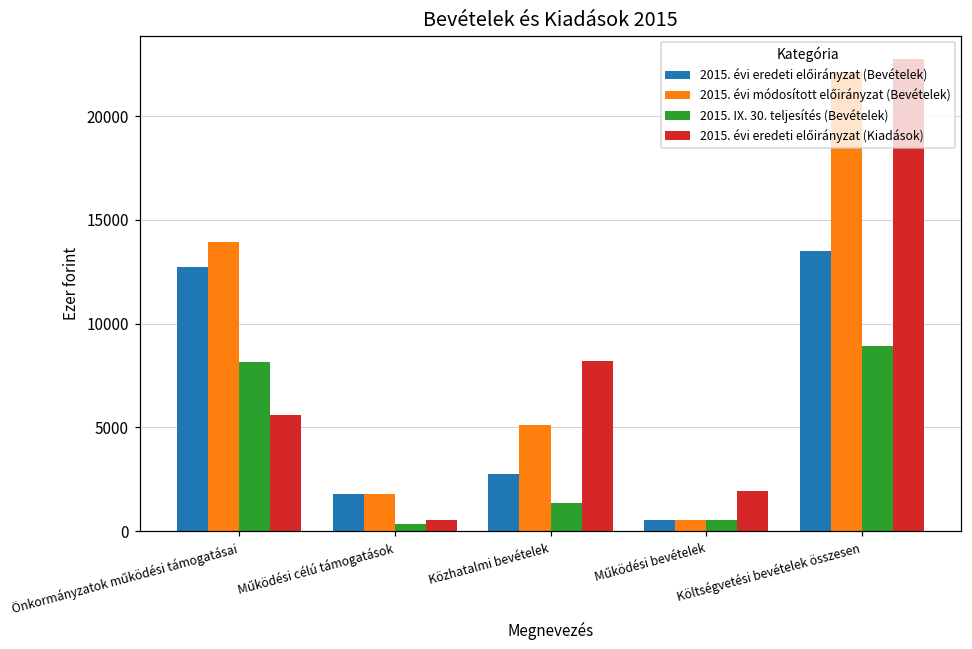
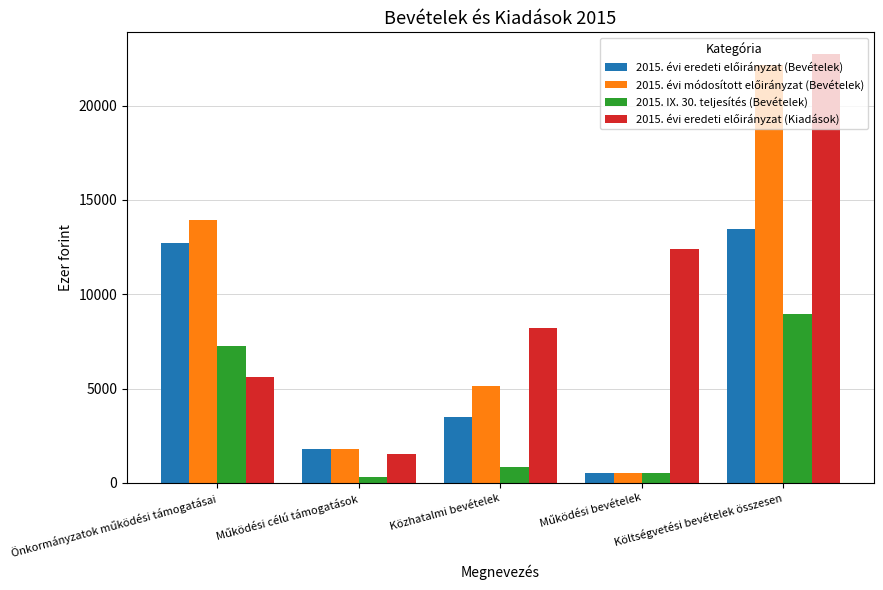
2015. IX. 30. teljesítés (Bevételek), Önkormányzatok működési támogatásai: 8200 -> 7200
2015. évi eredeti előirányzat (Kiadások), Működési célú támogatások: 500 -> 1500
2015. évi eredeti előirányzat (Bevételek), Közhatalmi bevételek: 2700 -> 3500
2015. IX. 30. teljesítés (Bevételek), Közhatalmi bevételek: 1400 -> 800
2015. évi eredeti előirányzat (Kiadások), Működési bevételek: 1900 -> 12400
